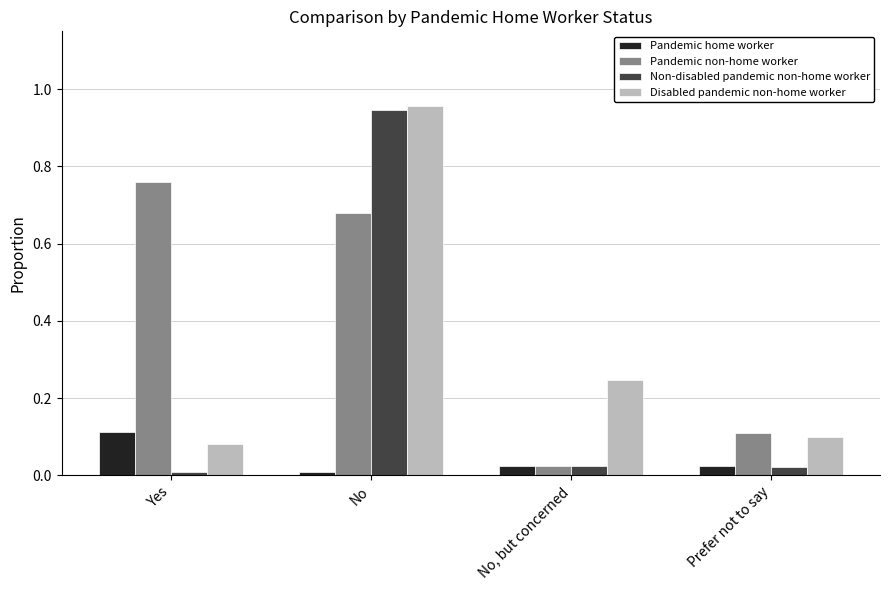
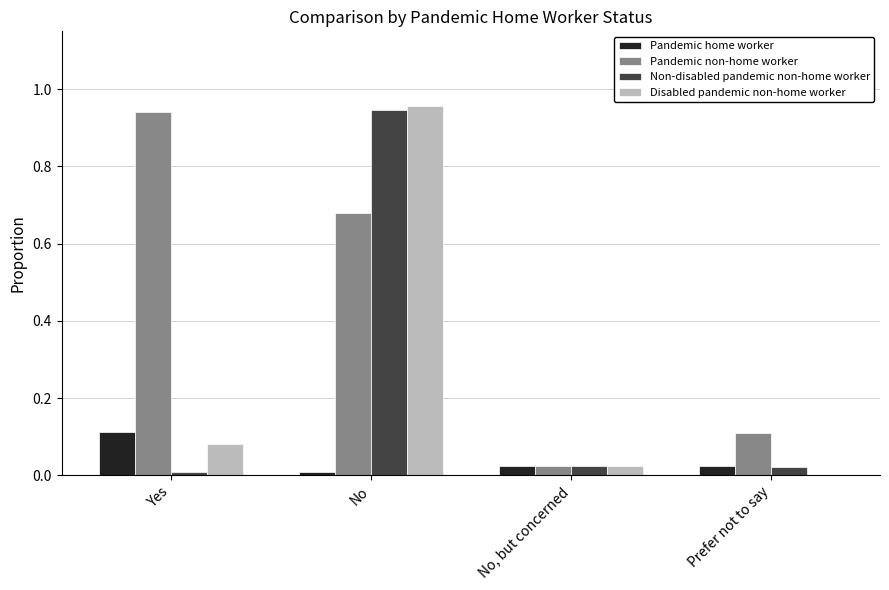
Pandemic non-home worker, Yes: 0.76 -> 0.94
Disabled pandemic non-home worker, No, but concerned: 0.25 -> 0.02
Disabled pandemic non-home worker, Prefer not to say: 0.1 -> 0.0
